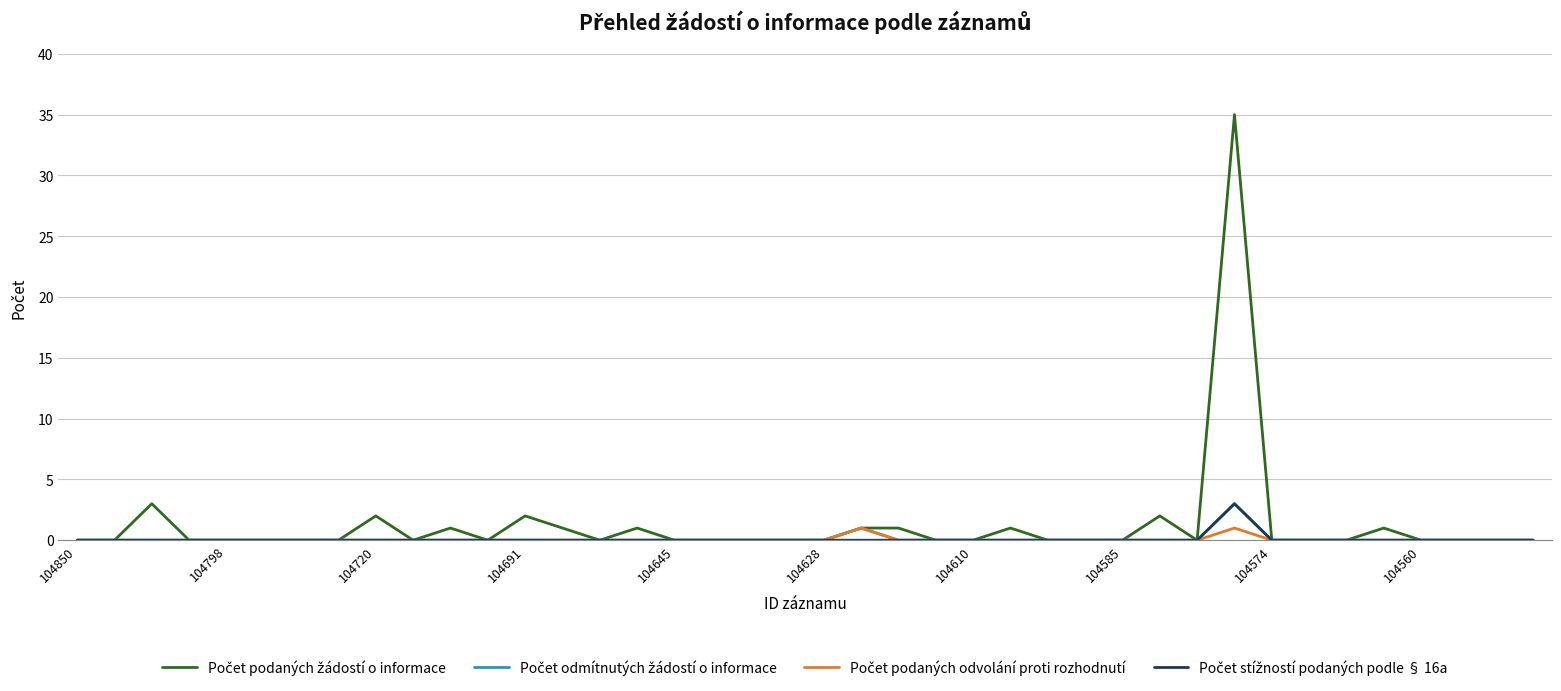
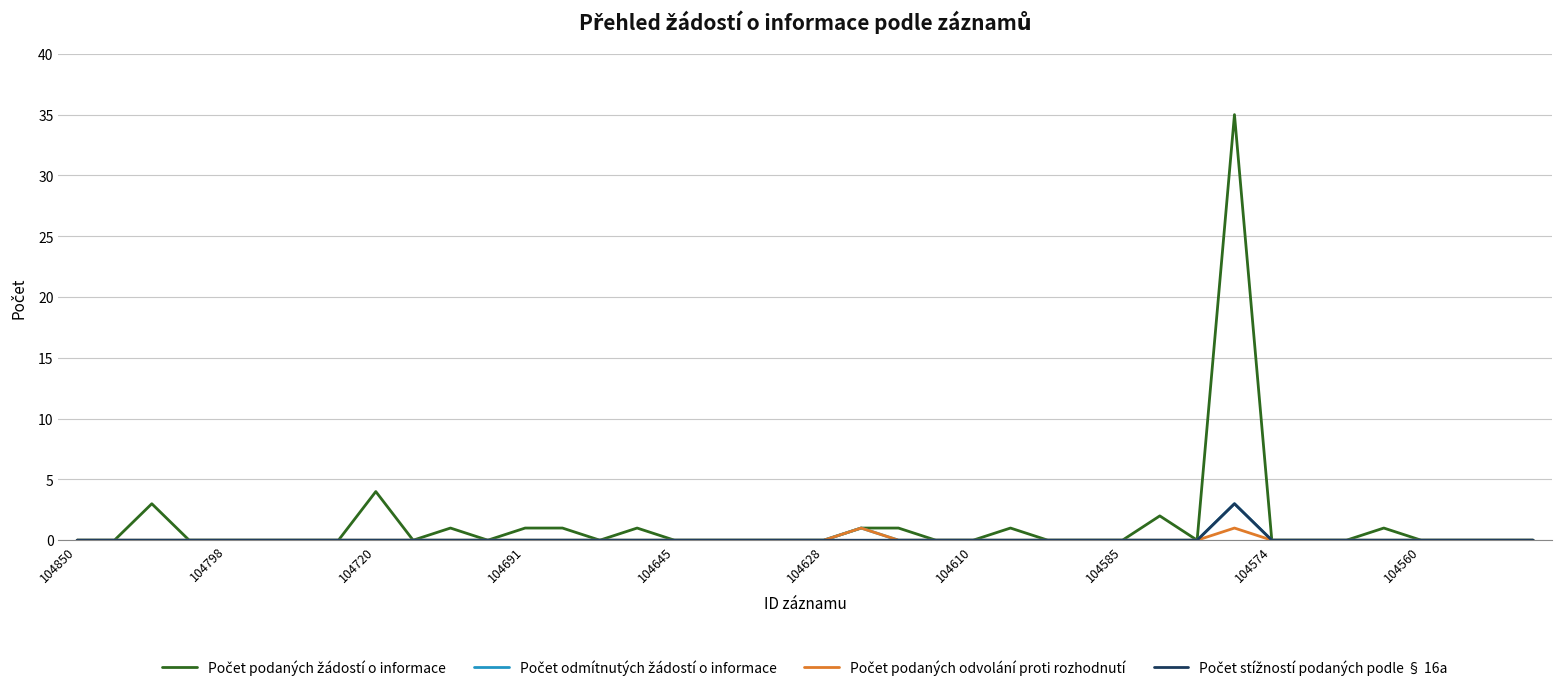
Počet podaných žádostí o informace, 104720: 2 -> 4
Počet podaných žádostí o informace, 104691: 2 -> 1
